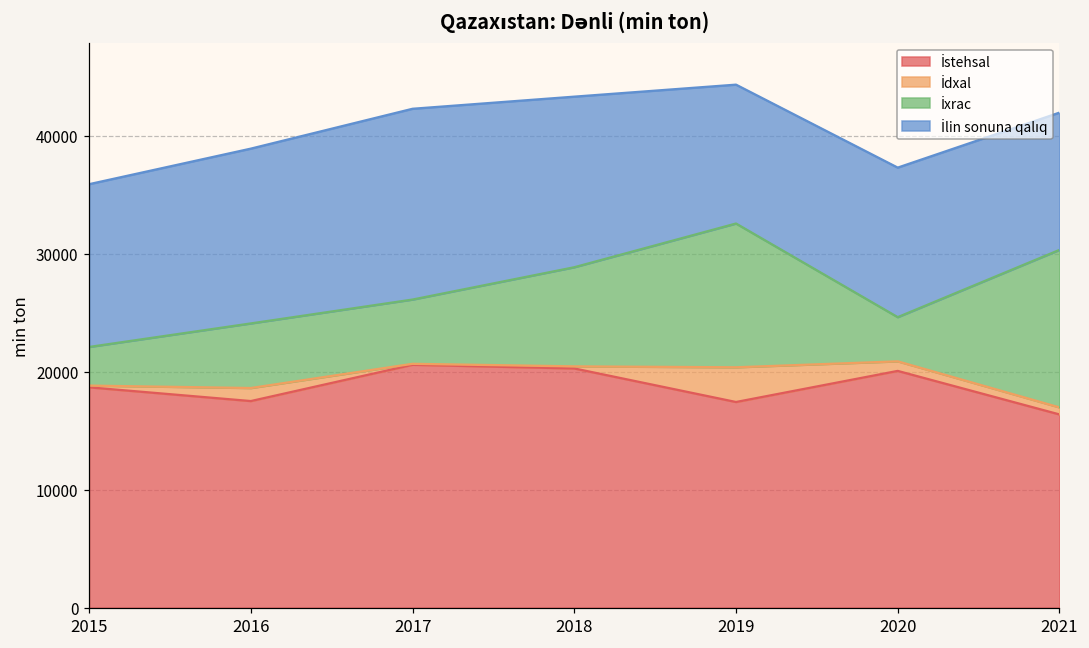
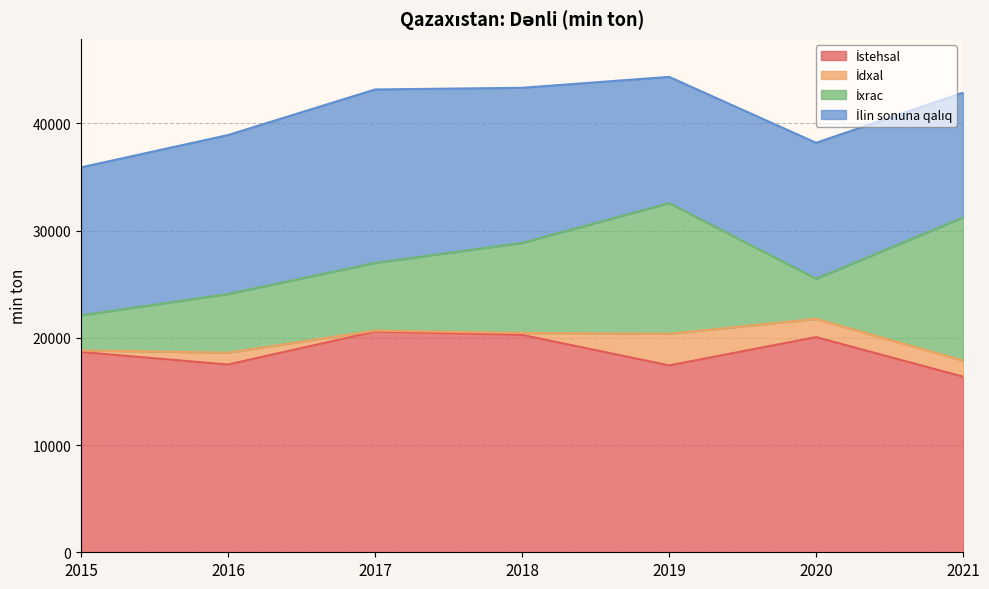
İxrac, 2017: 5400 -> 6300
İdxal, 2020: 800 -> 1700
İdxal, 2021: 600 -> 1500
